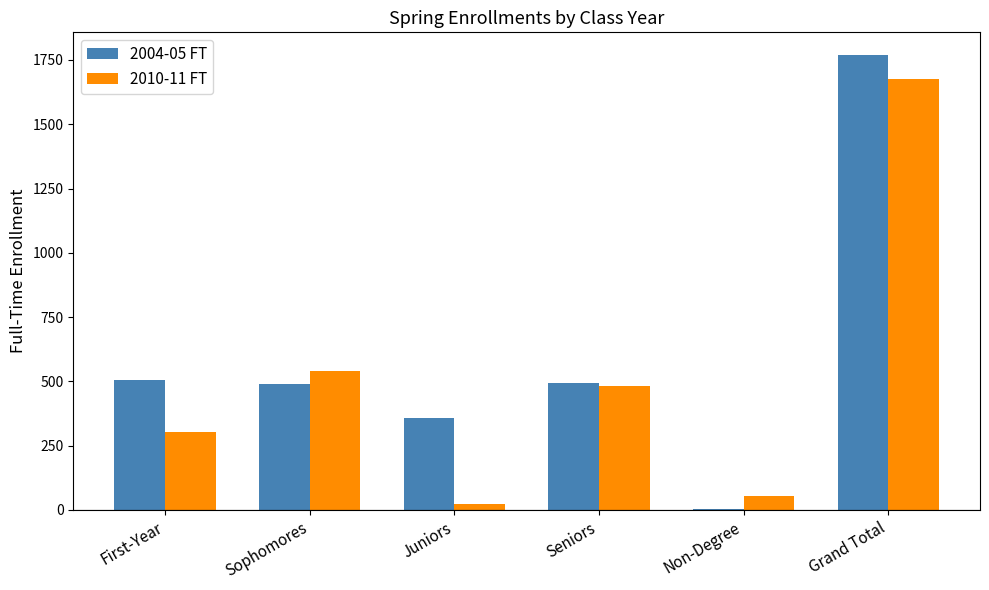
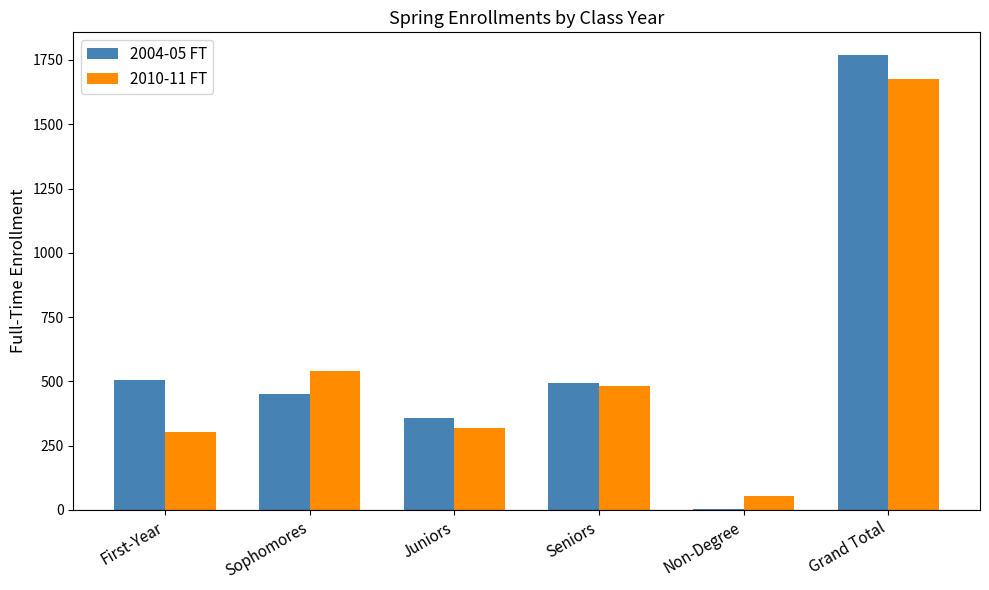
2004-05 FT, Sophomores: 490 -> 450
2010-11 FT, Juniors: 20 -> 320
